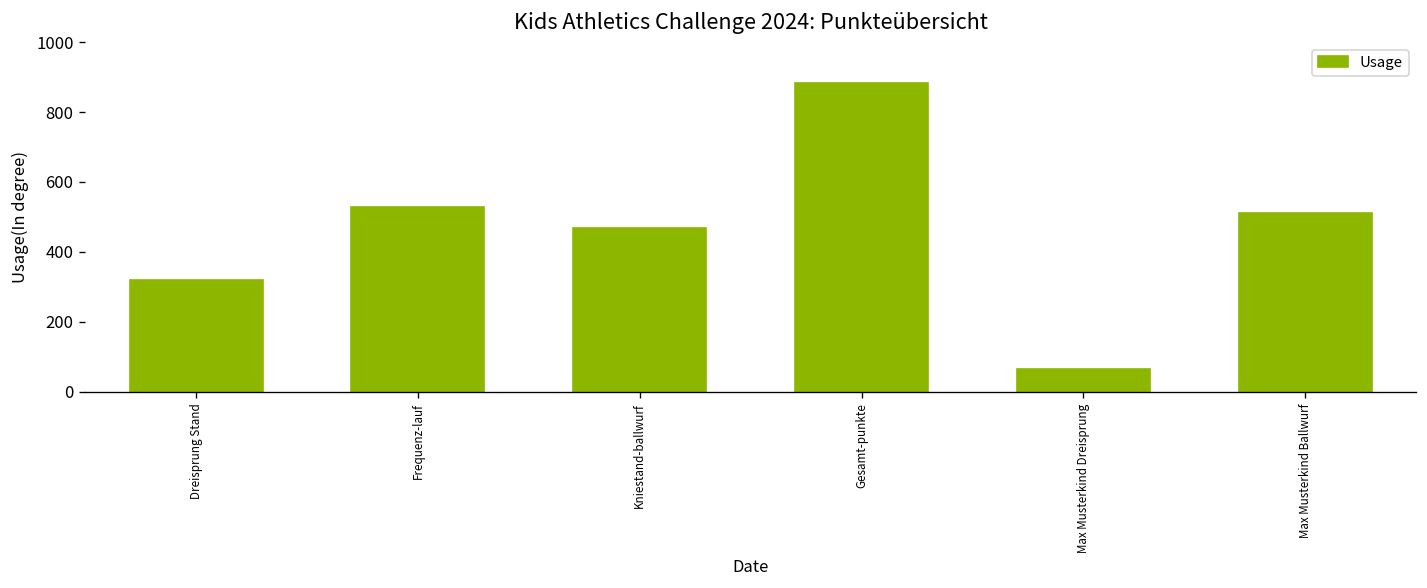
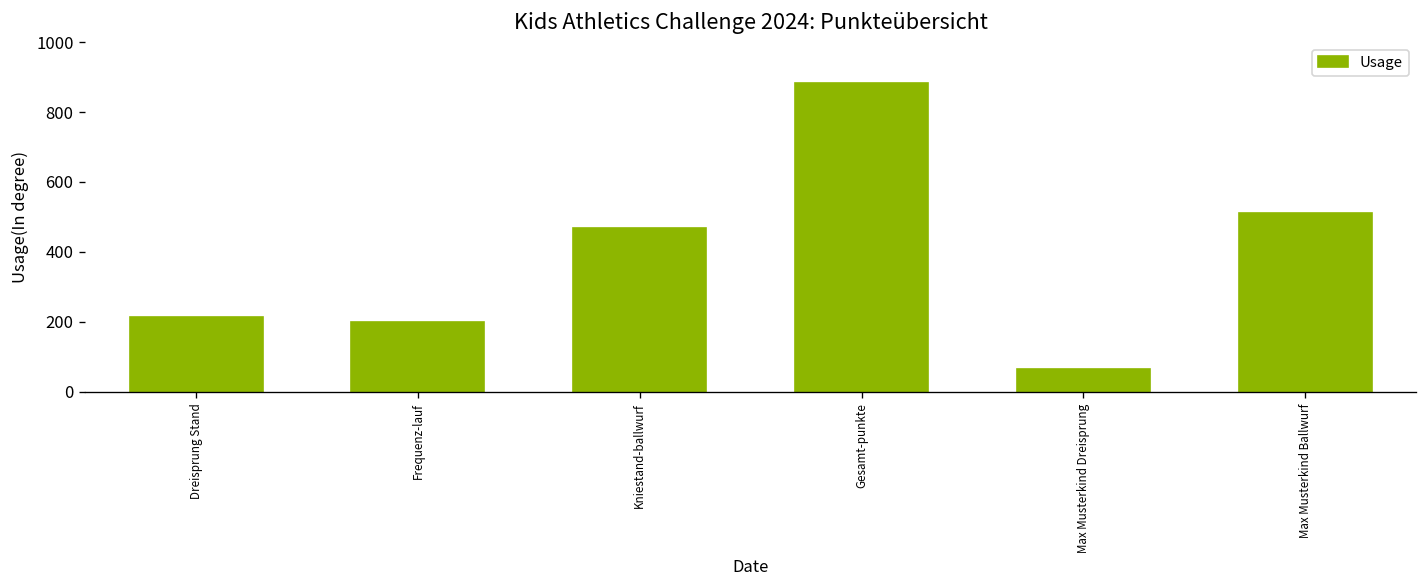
Dreisprung Stand: 320 -> 210
Frequenz-lauf: 530 -> 200
